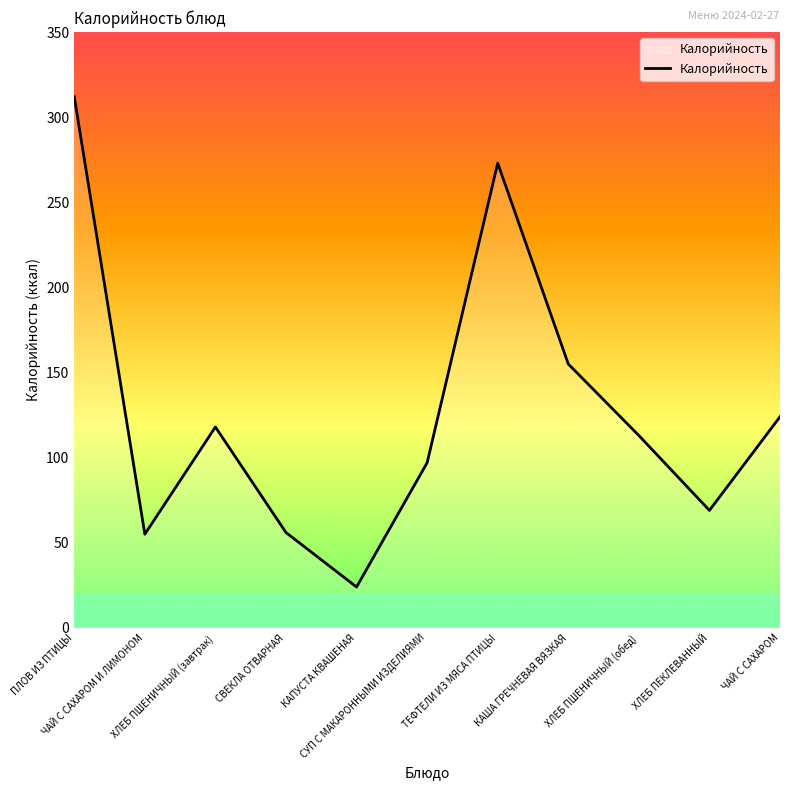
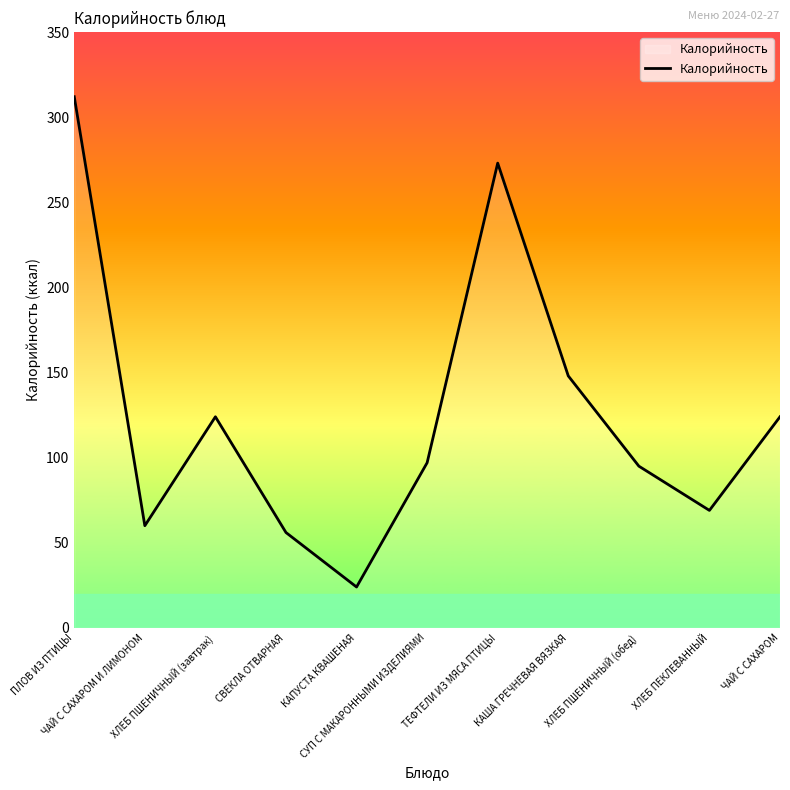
ЧАЙ С САХАРОМ И ЛИМОНОМ: 55 -> 60
ХЛЕБ ПШЕНИЧНЫЙ (завтрак): 118 -> 124
КАША ГРЕЧНЕВАЯ ВЯЗКАЯ: 155 -> 148
ХЛЕБ ПШЕНИЧНЫЙ (обед): 113 -> 95
